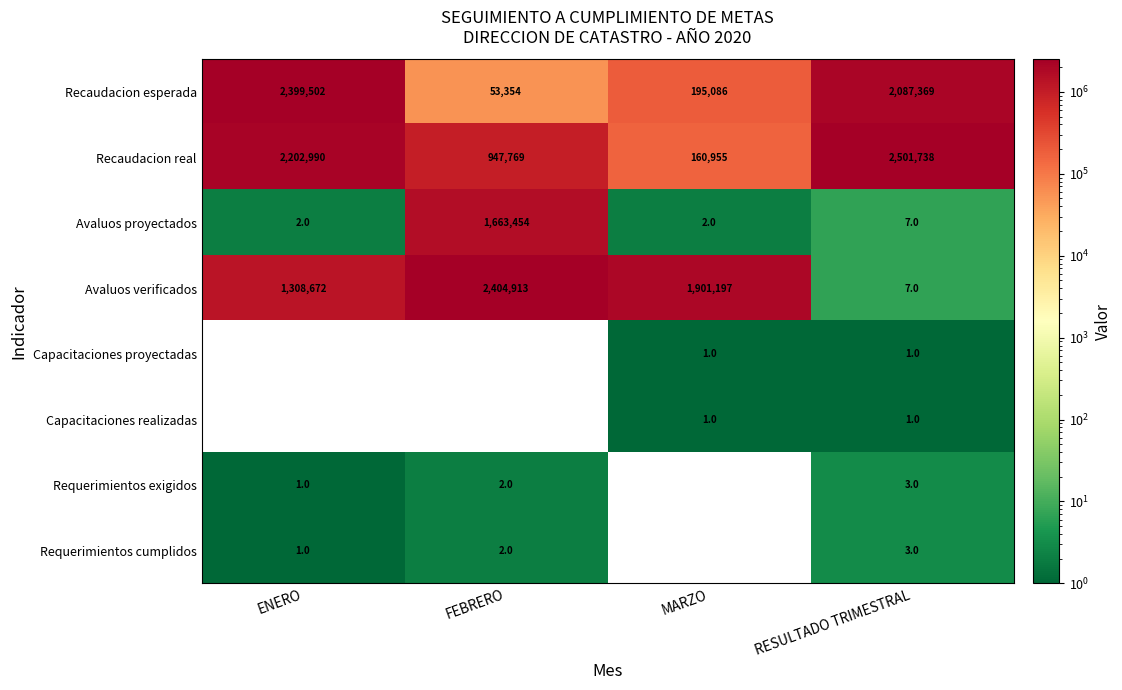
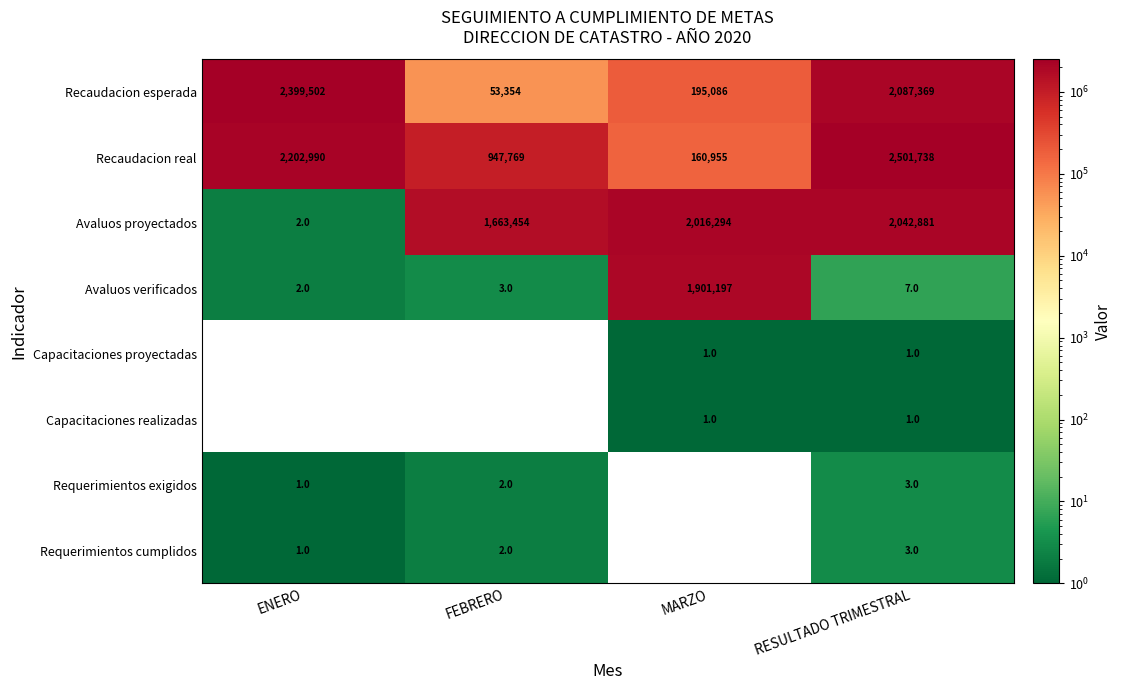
Avaluos proyectados, MARZO: 2.0 -> 2,016,294
Avaluos proyectados, RESULTADO TRIMESTRAL: 7.0 -> 2,042,881
Avaluos verificados, ENERO: 1,308,672 -> 2.0
Avaluos verificados, FEBRERO: 2,404,913 -> 3.0
